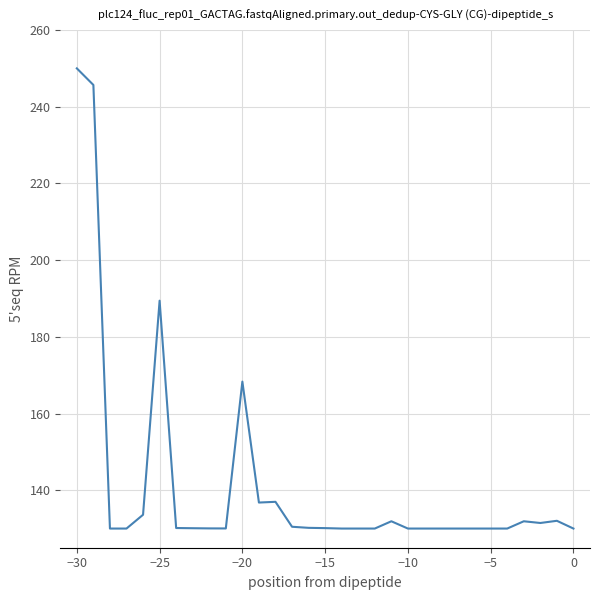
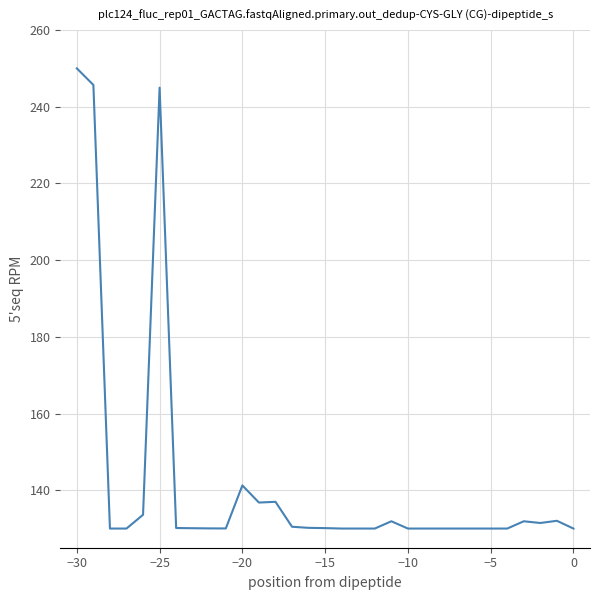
−25: 189 -> 245
−20: 168 -> 141
